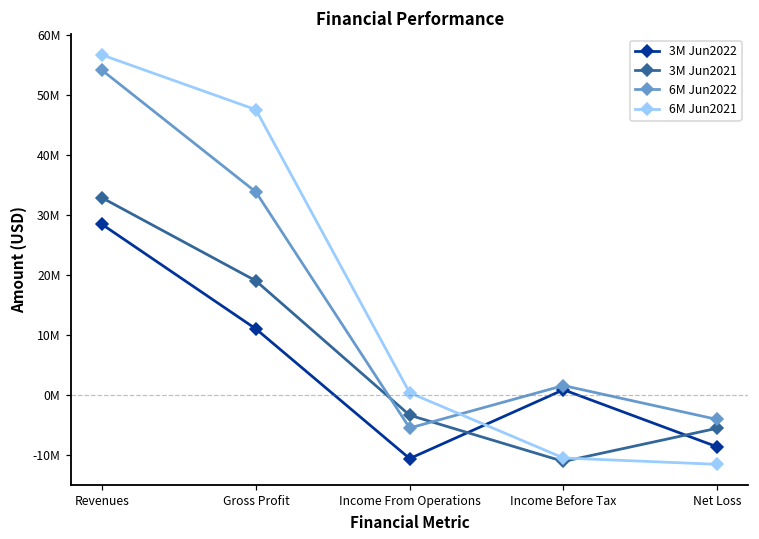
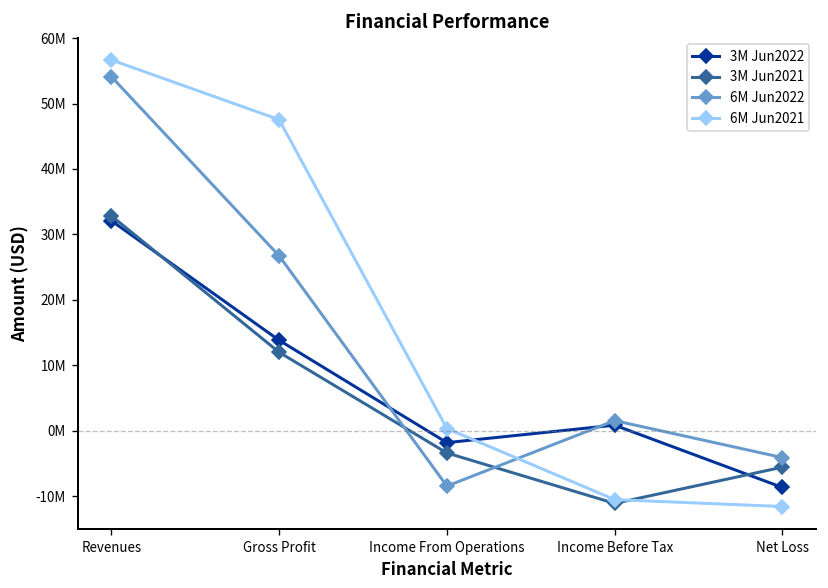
3M Jun2022, Revenues: 28000000 -> 32000000
3M Jun2022, Gross Profit: 11000000 -> 14000000
3M Jun2021, Gross Profit: 19000000 -> 12000000
6M Jun2022, Gross Profit: 34000000 -> 27000000
3M Jun2022, Income From Operations: -11000000 -> -2000000
6M Jun2022, Income From Operations: -6000000 -> -8000000
